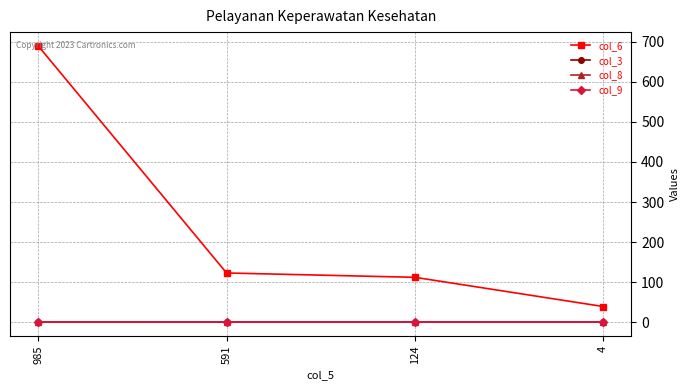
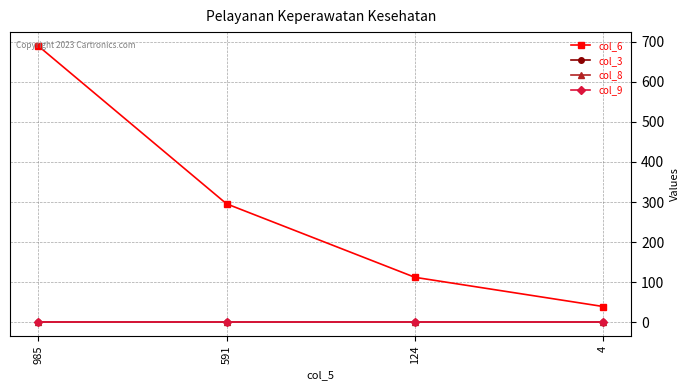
col_6, 591: 120 -> 300
